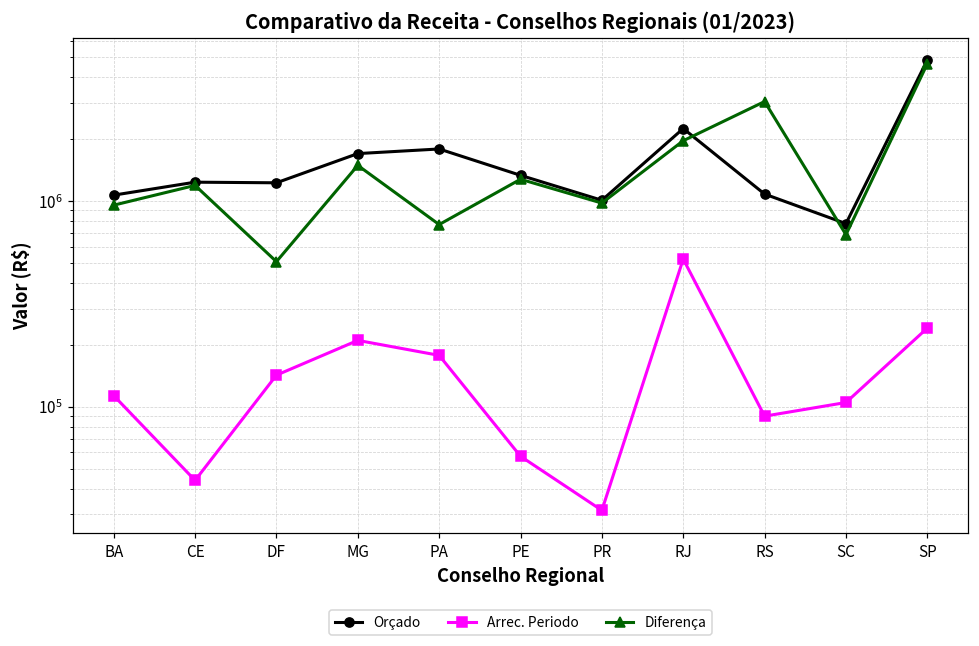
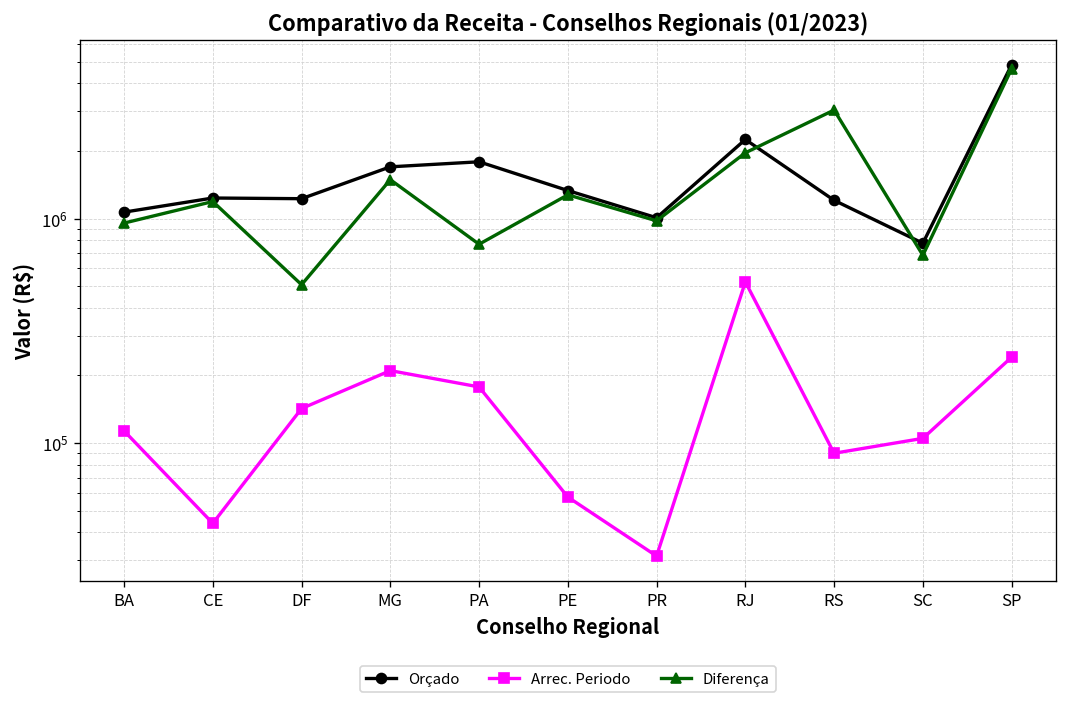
Orçado, RS: 1100000 -> 1200000
